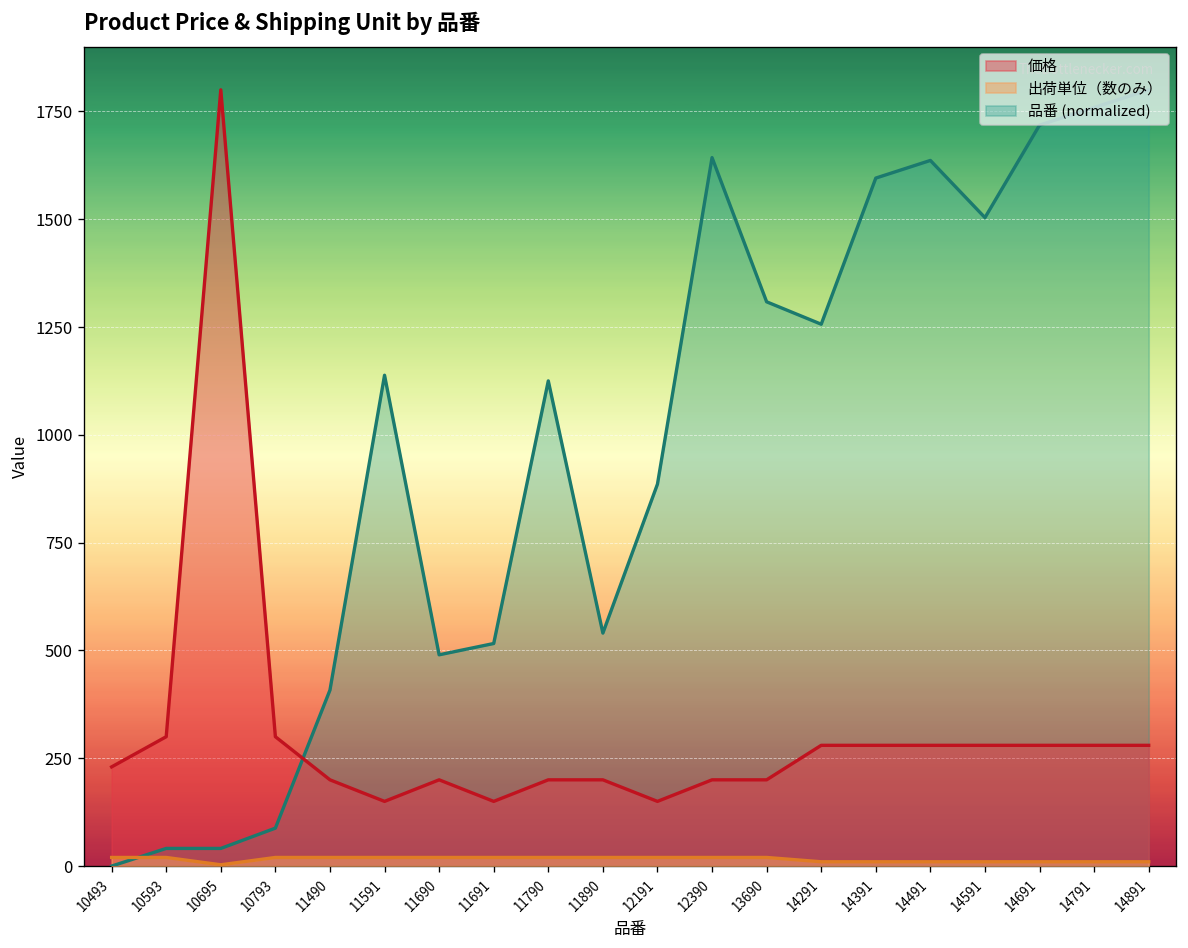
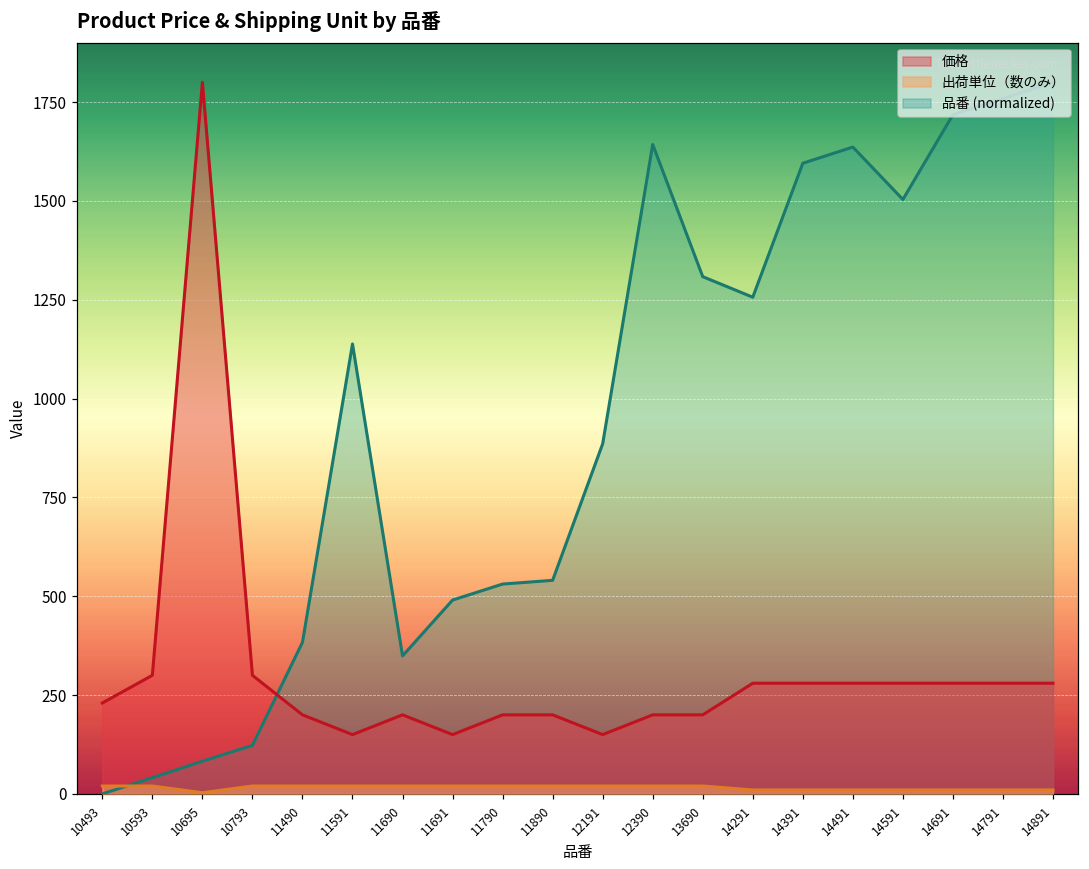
品番 (normalized), 10695: 40 -> 80
品番 (normalized), 10793: 90 -> 120
品番 (normalized), 11490: 410 -> 380
品番 (normalized), 11690: 490 -> 350
品番 (normalized), 11691: 520 -> 490
品番 (normalized), 11790: 1130 -> 530
